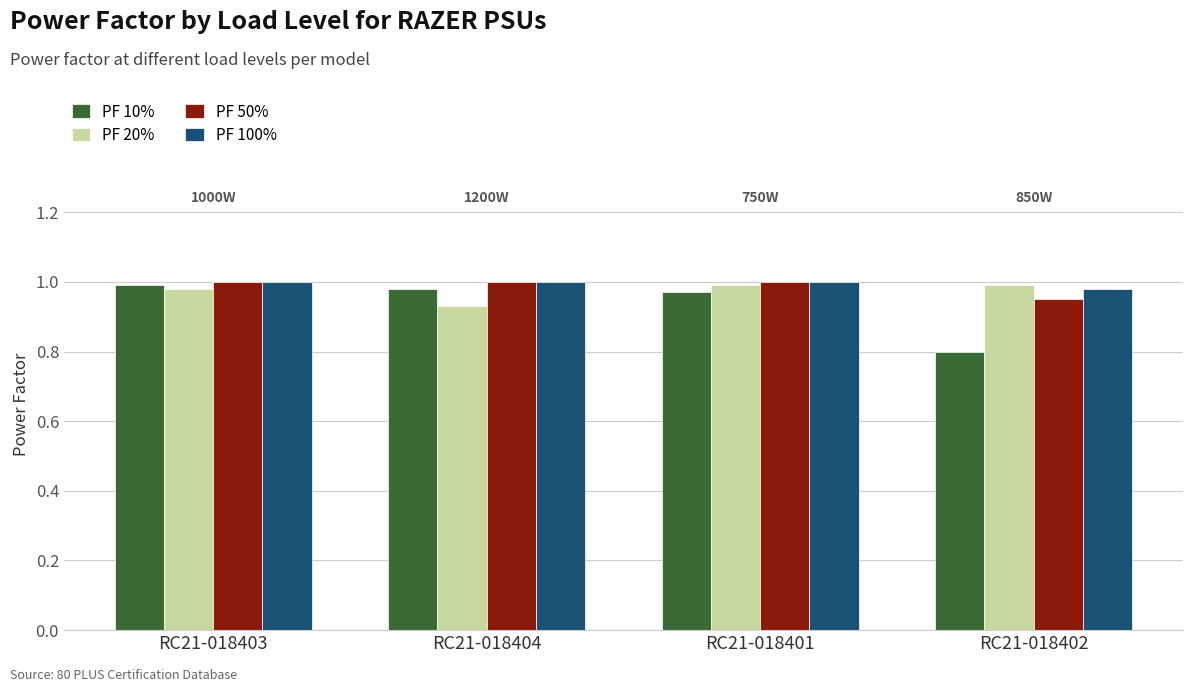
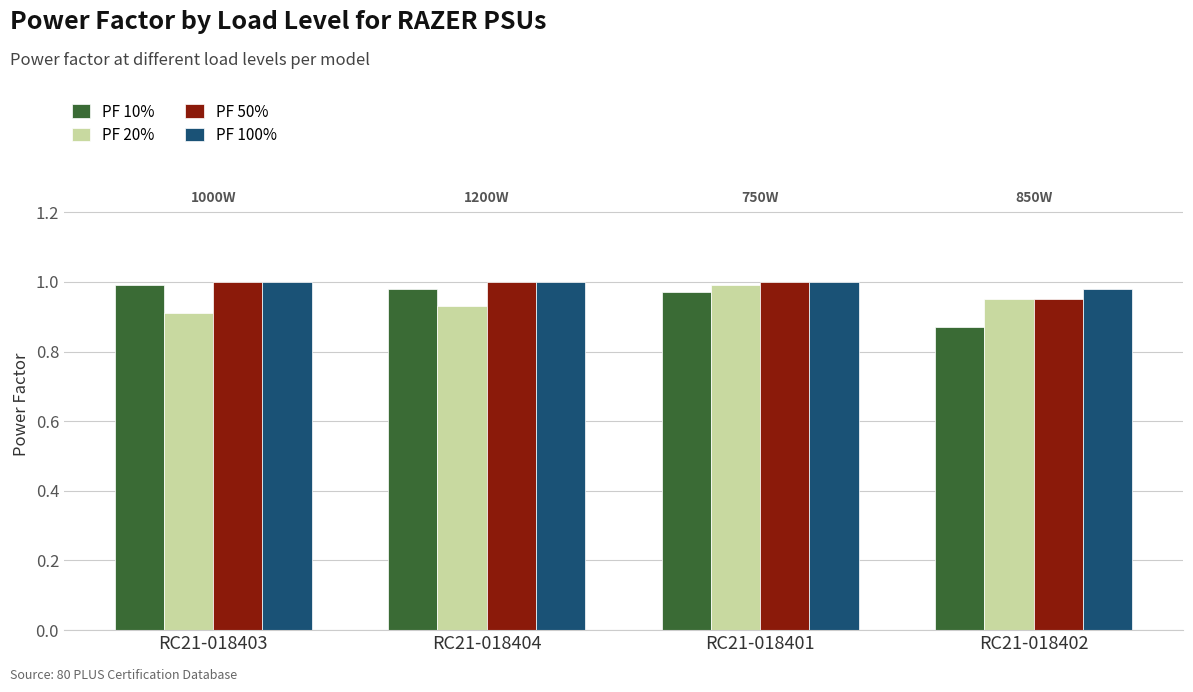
PF 20%, RC21-018403: 0.98 -> 0.91
PF 10%, RC21-018402: 0.80 -> 0.87
PF 20%, RC21-018402: 0.99 -> 0.95
